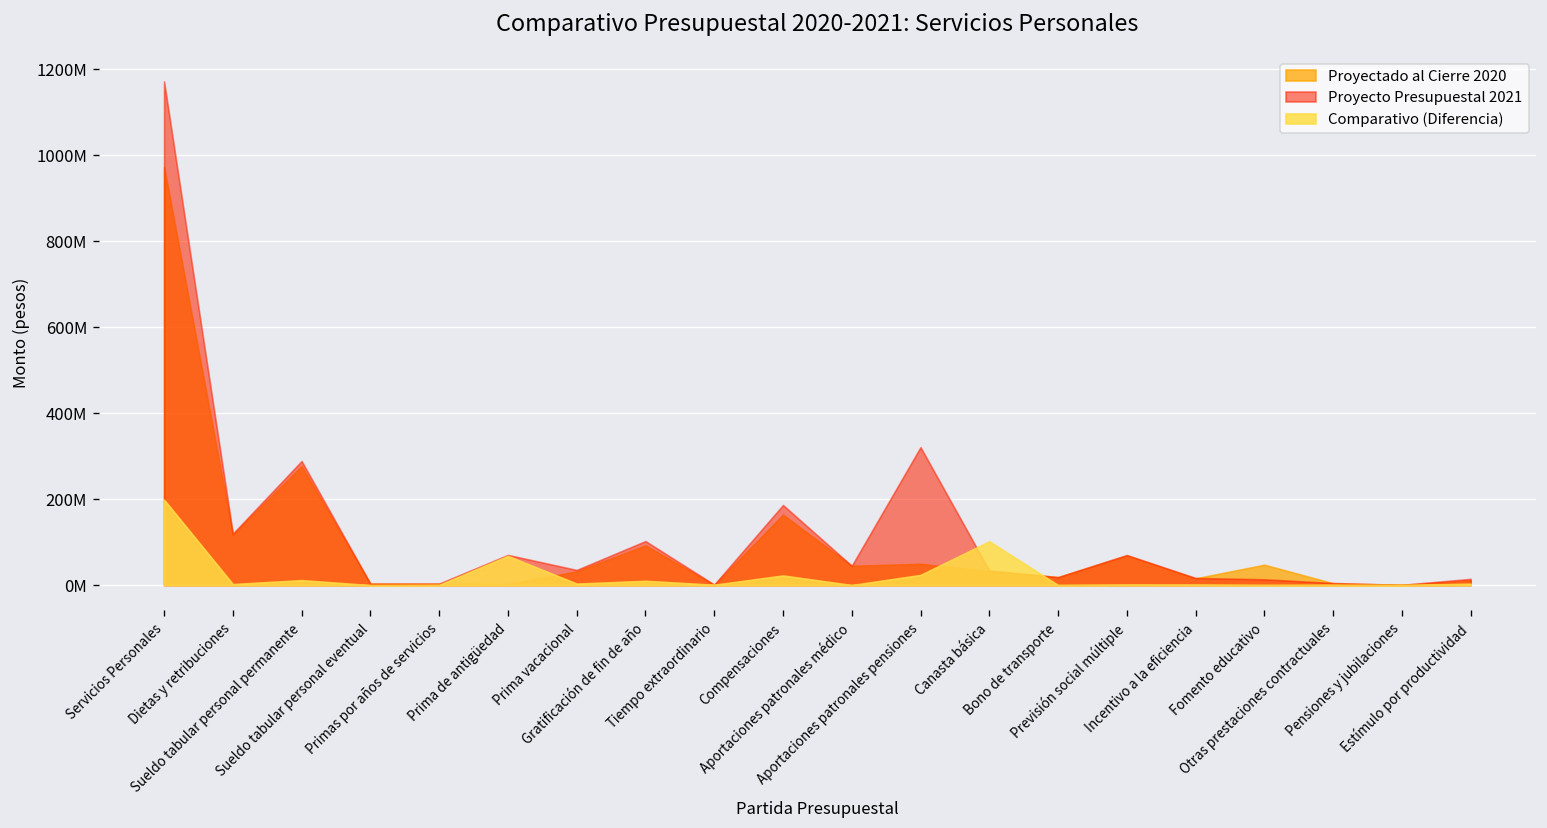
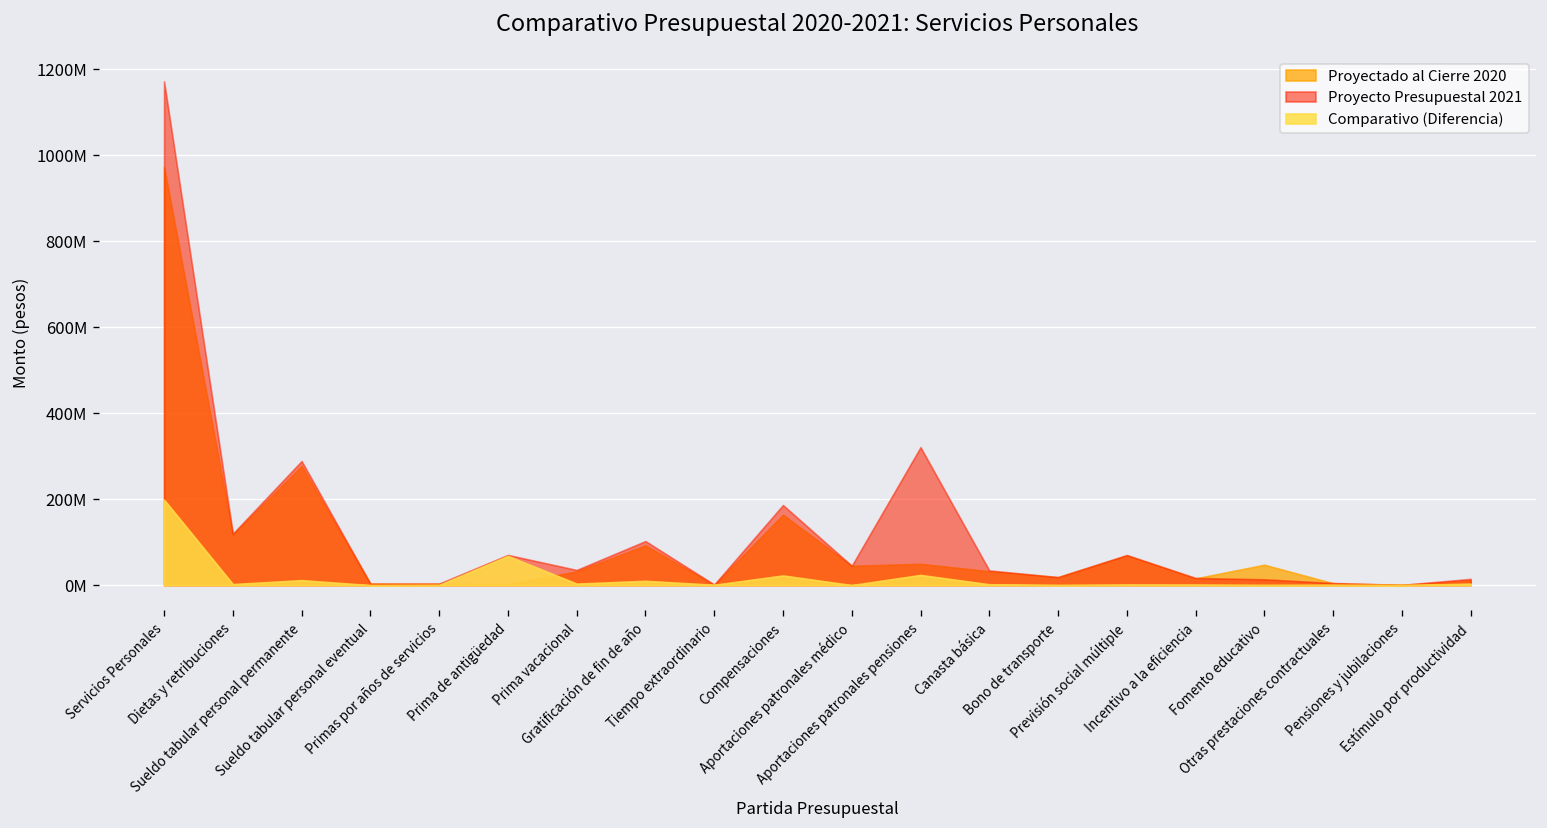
Comparativo (Diferencia), Canasta básica: 100000000 -> 0
